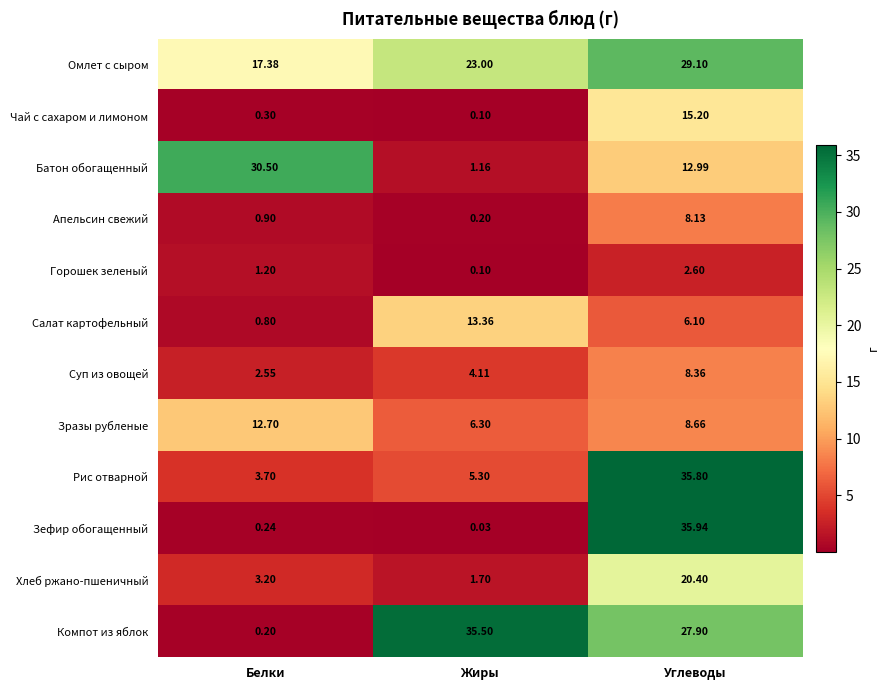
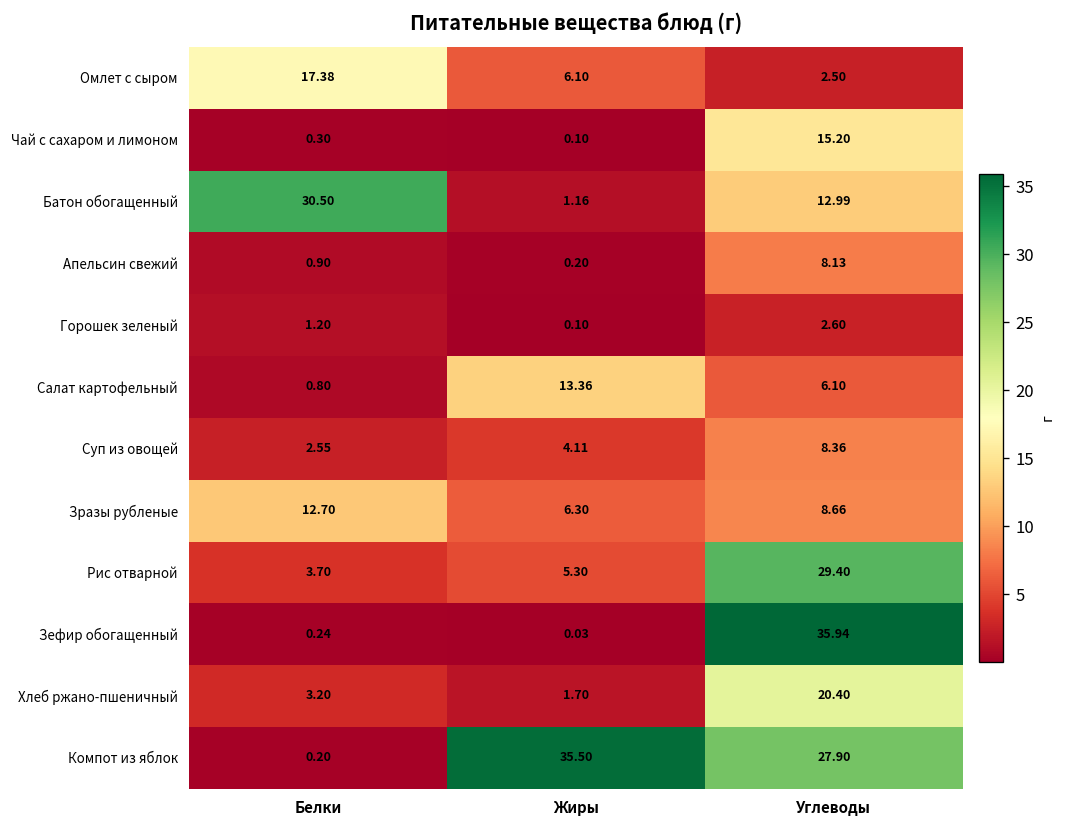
Омлет с сыром, Жиры: 23.00 -> 6.10
Омлет с сыром, Углеводы: 29.10 -> 2.50
Рис отварной, Углеводы: 35.80 -> 29.40
